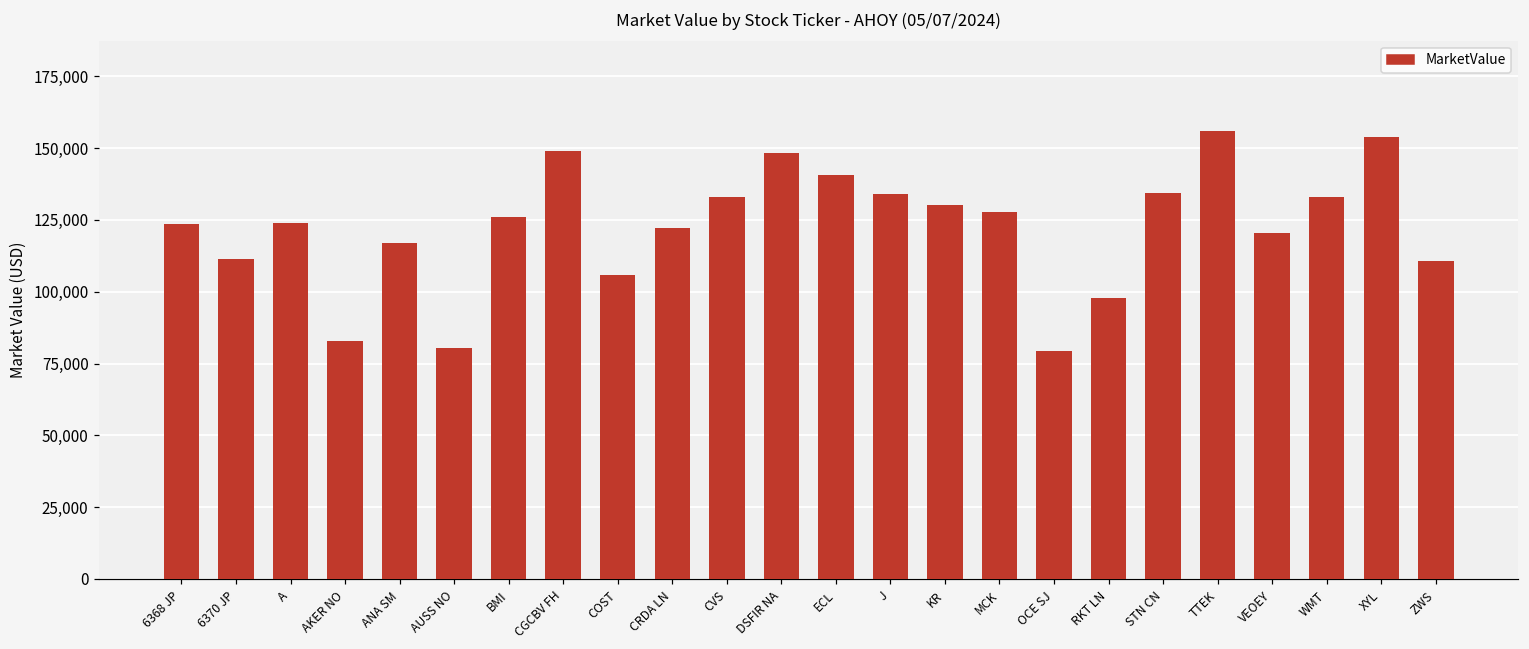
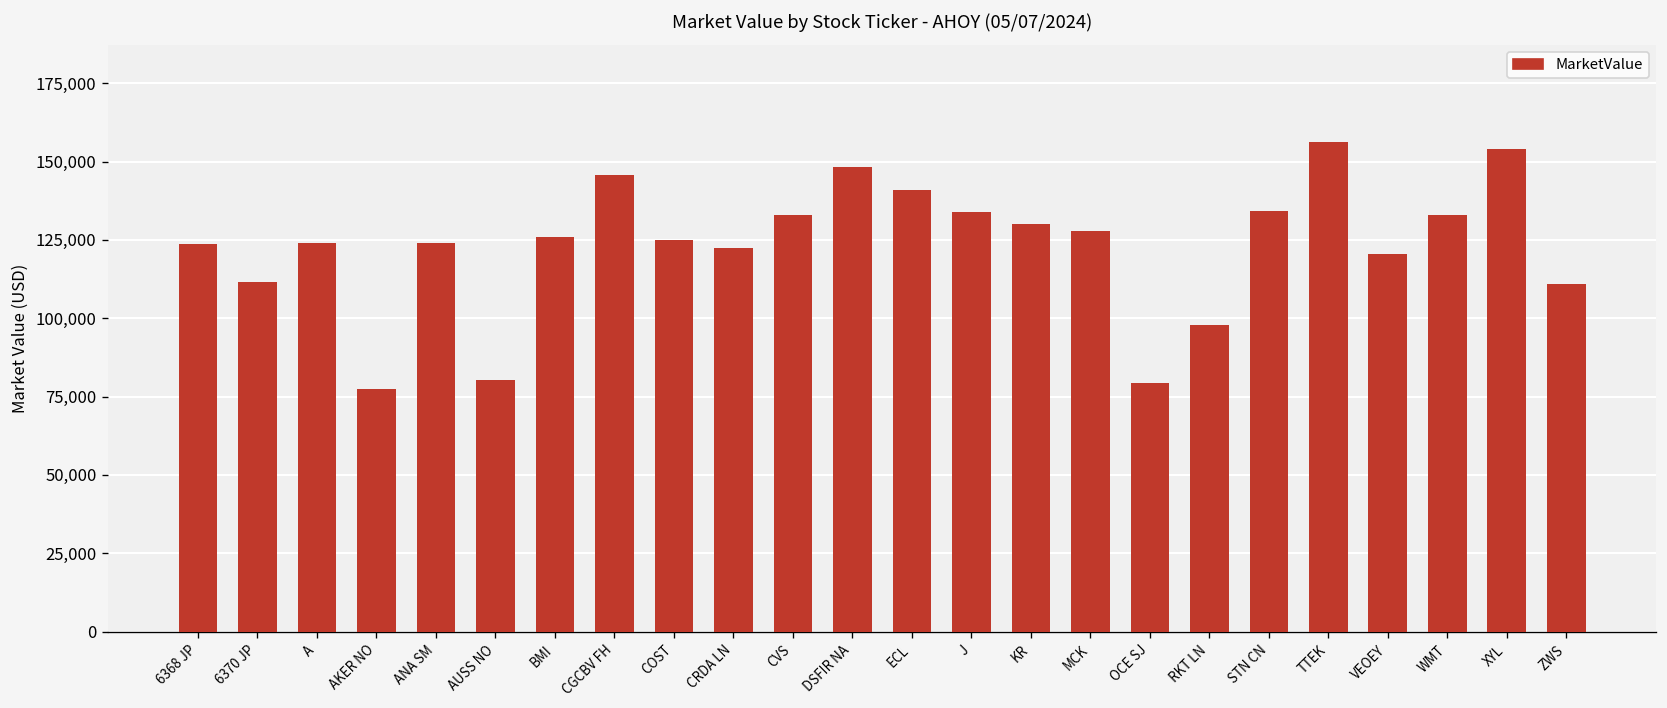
AKER NO: 83,000 -> 77,000
ANA SM: 117,000 -> 124,000
CGCBV FH: 149,000 -> 146,000
COST: 106,000 -> 125,000
